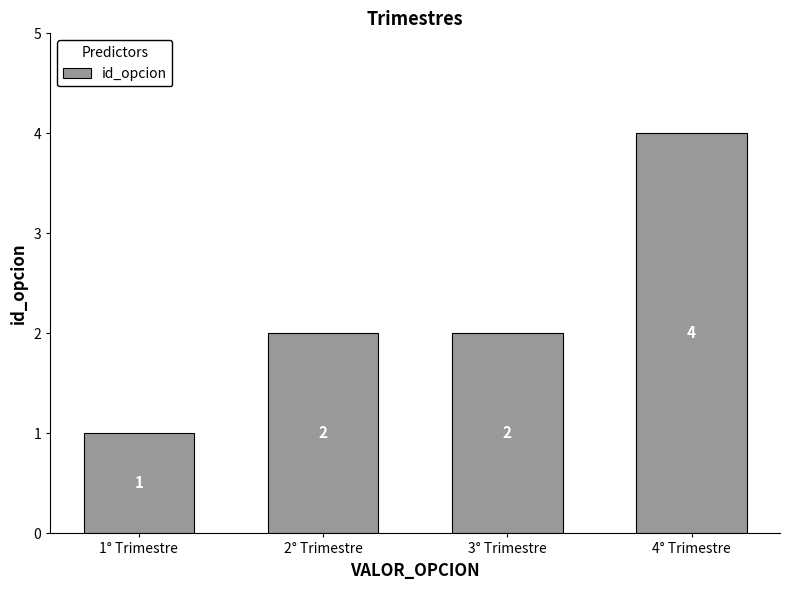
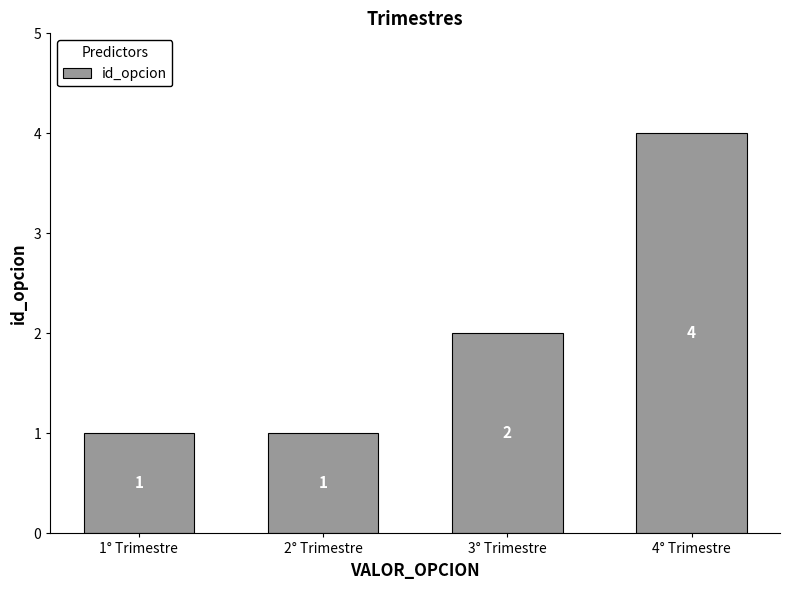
2° Trimestre: 2 -> 1
